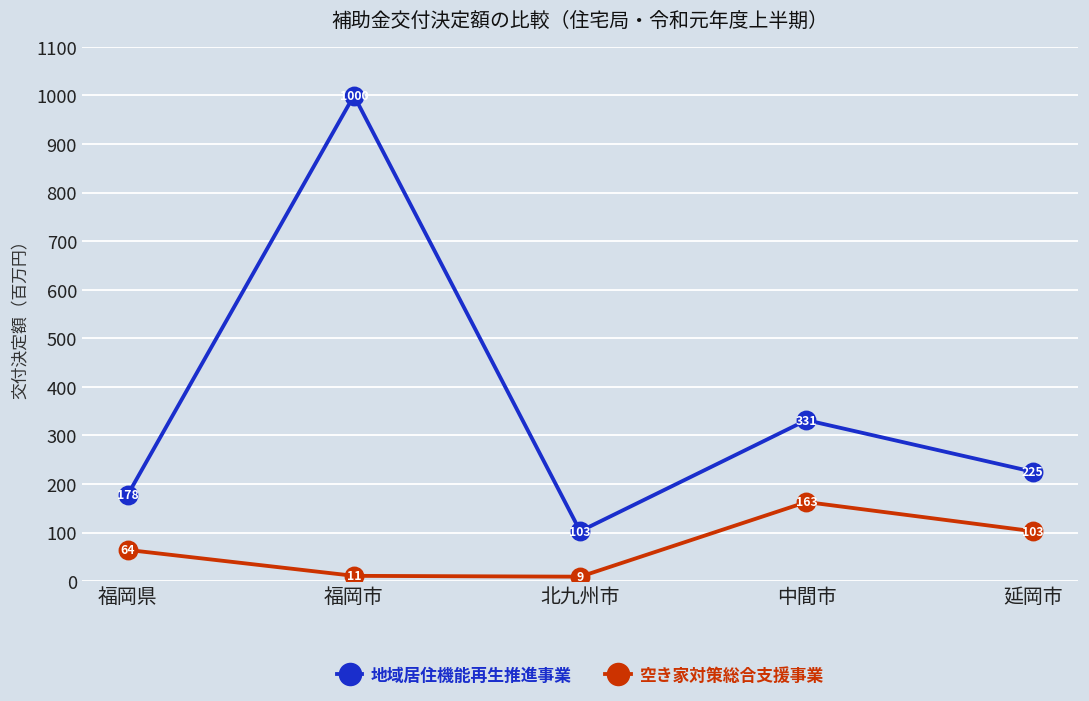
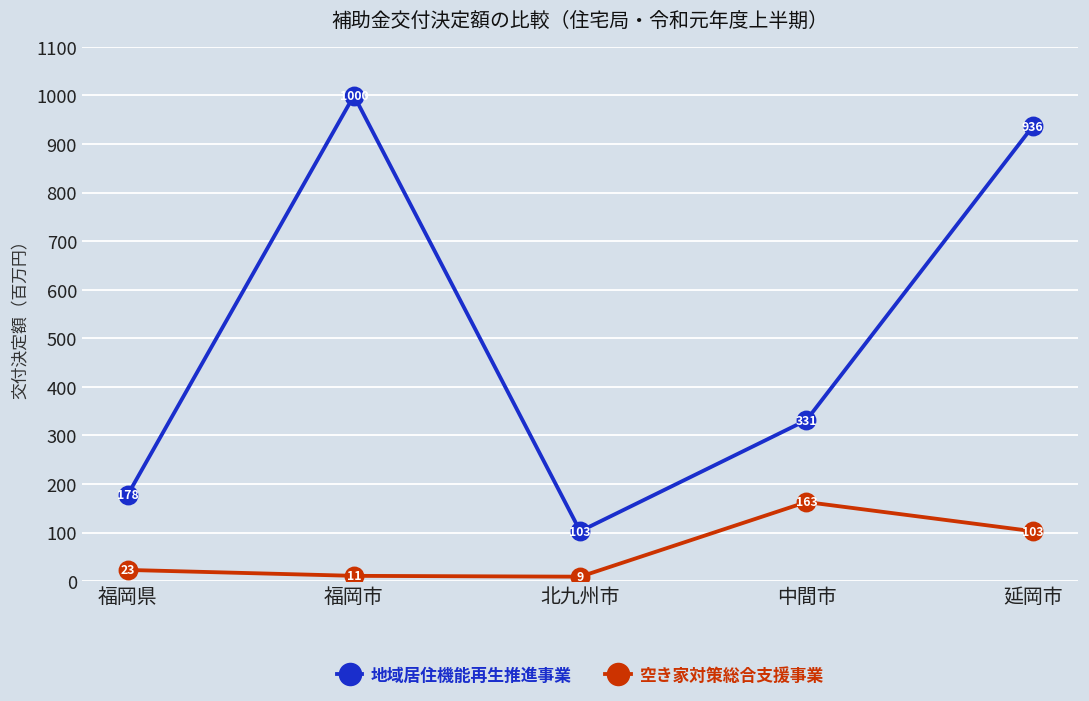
空き家対策総合支援事業, 福岡県: 64 -> 23
地域居住機能再生推進事業, 延岡市: 225 -> 936
